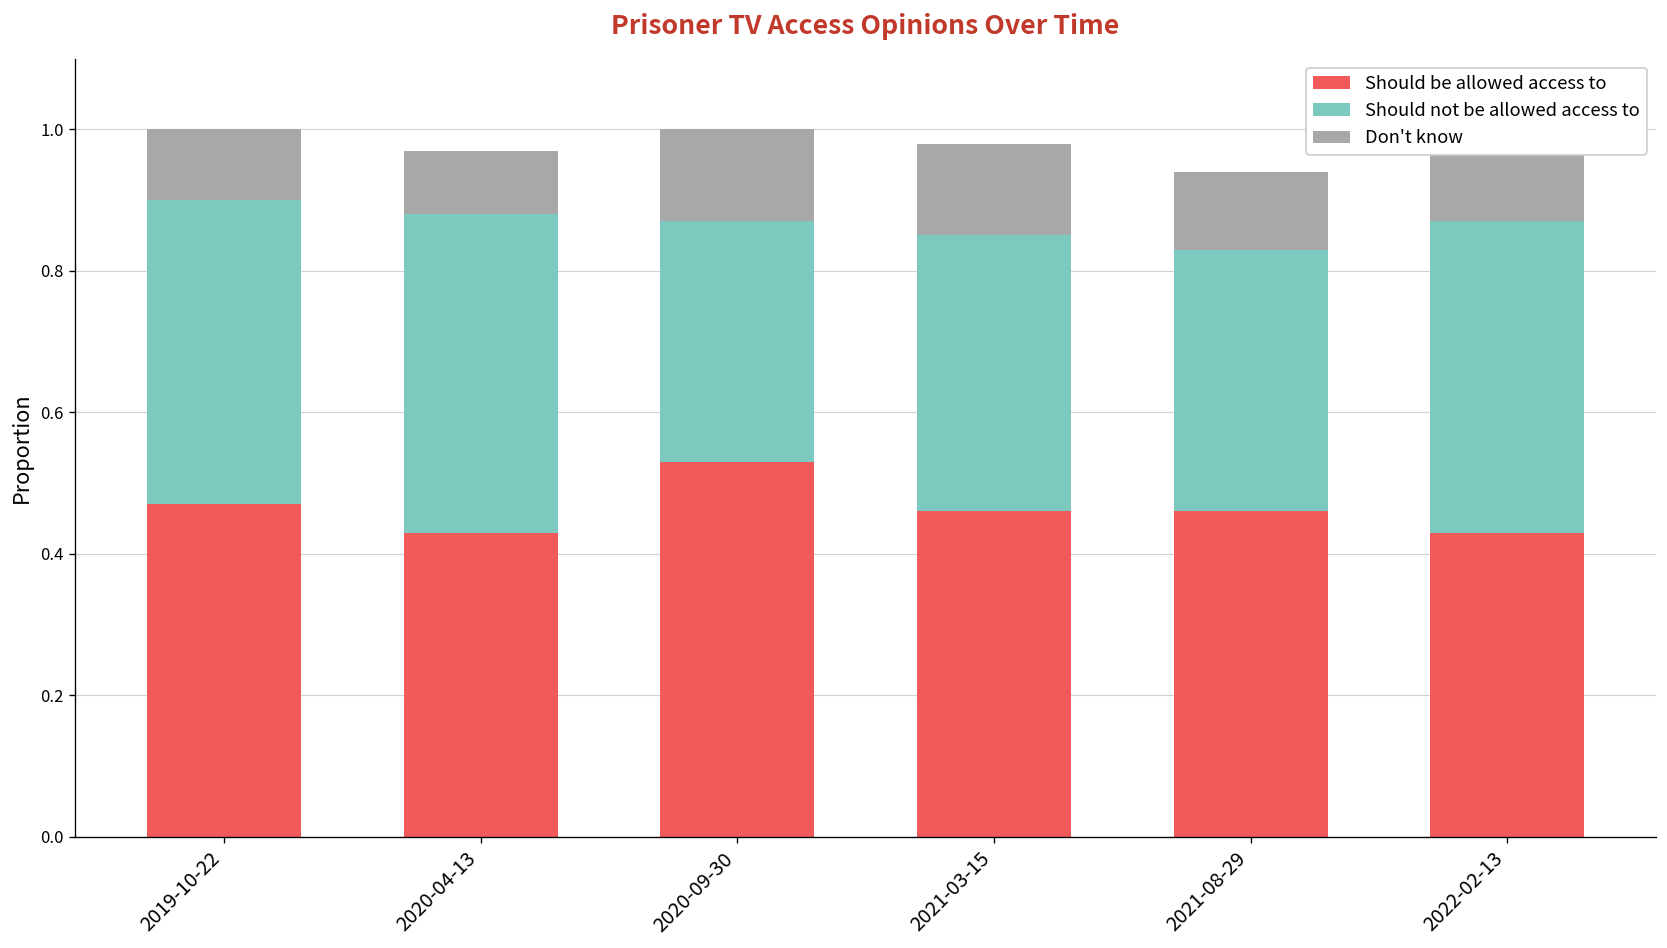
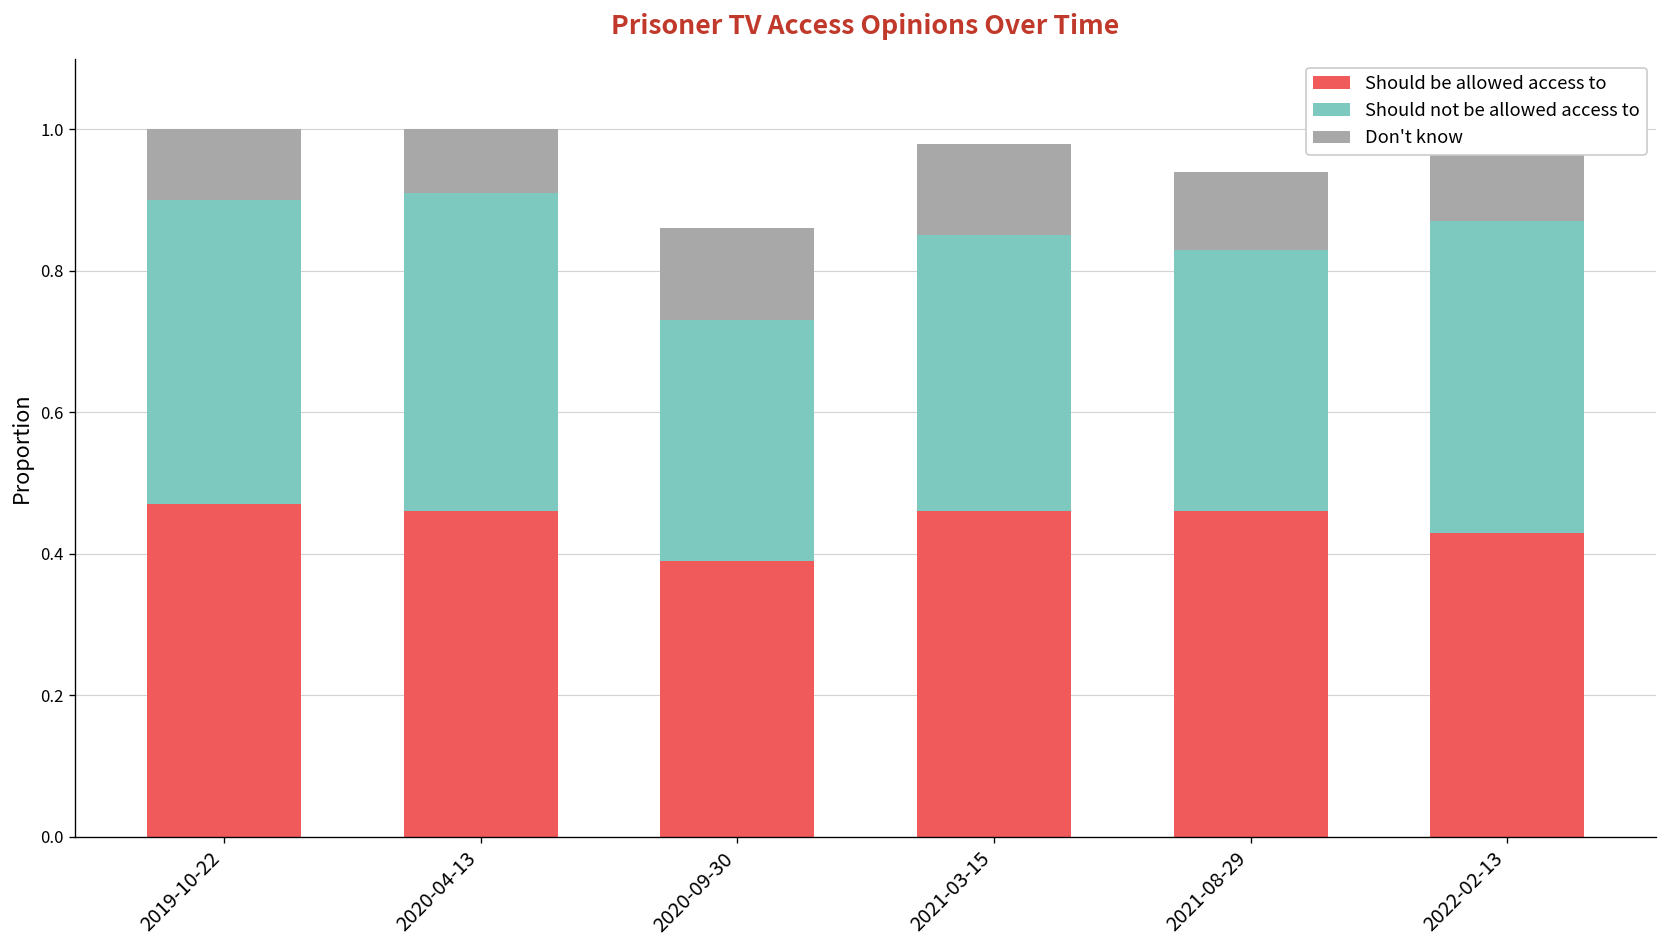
Should be allowed access to, 2020-04-13: 0.43 -> 0.46
Should be allowed access to, 2020-09-30: 0.53 -> 0.39
